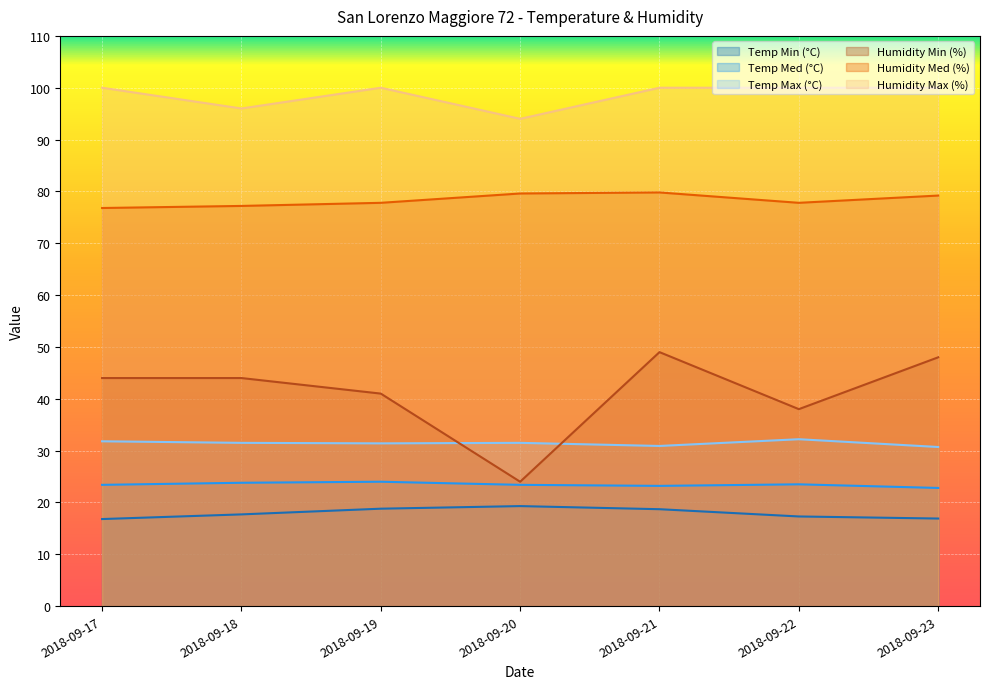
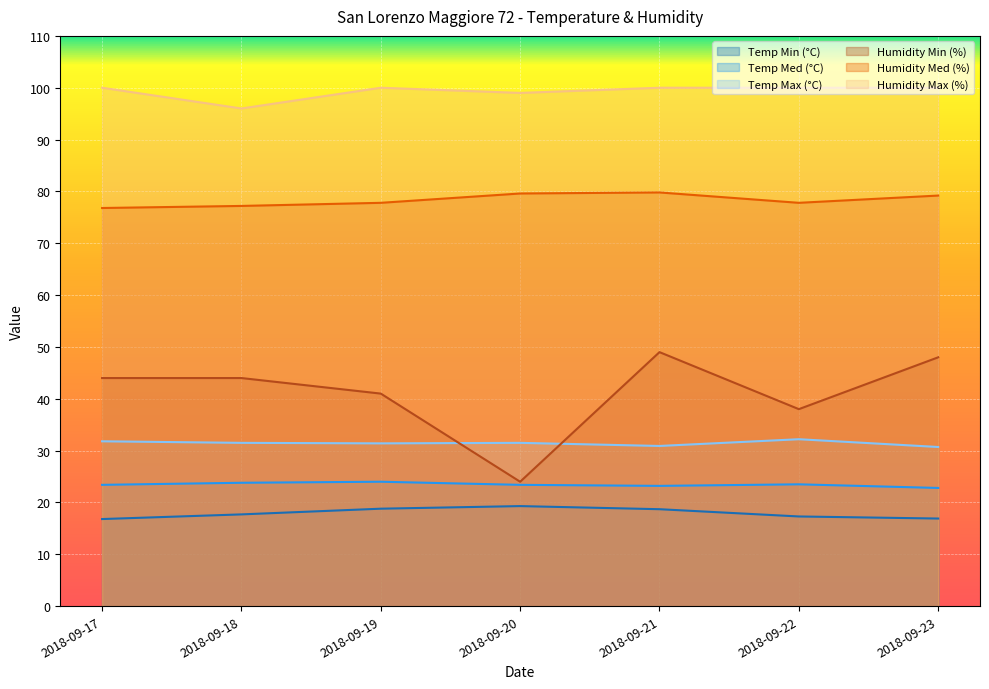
Humidity Max (%), 2018-09-20: 94 -> 99
